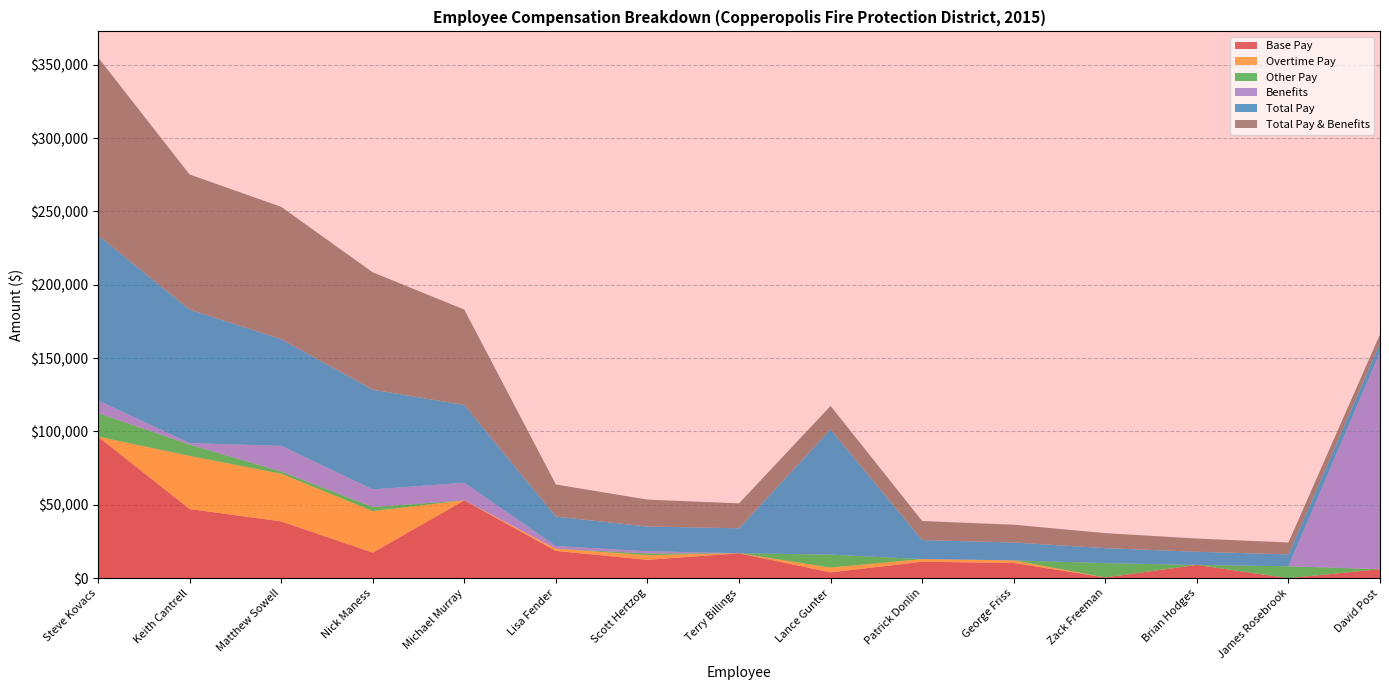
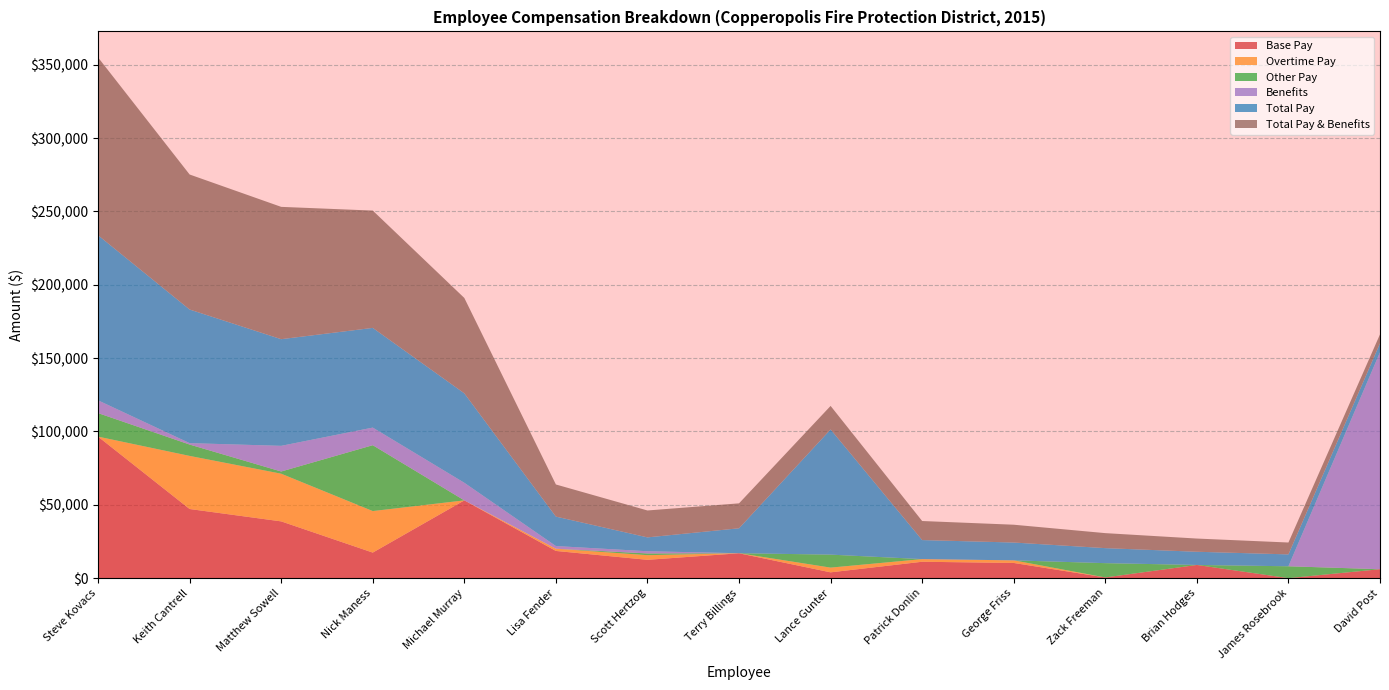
Other Pay, Nick Maness: $3,000 -> $45,000
Total Pay, Michael Murray: $53,000 -> $61,000
Total Pay, Scott Hertzog: $17,000 -> $9,000
